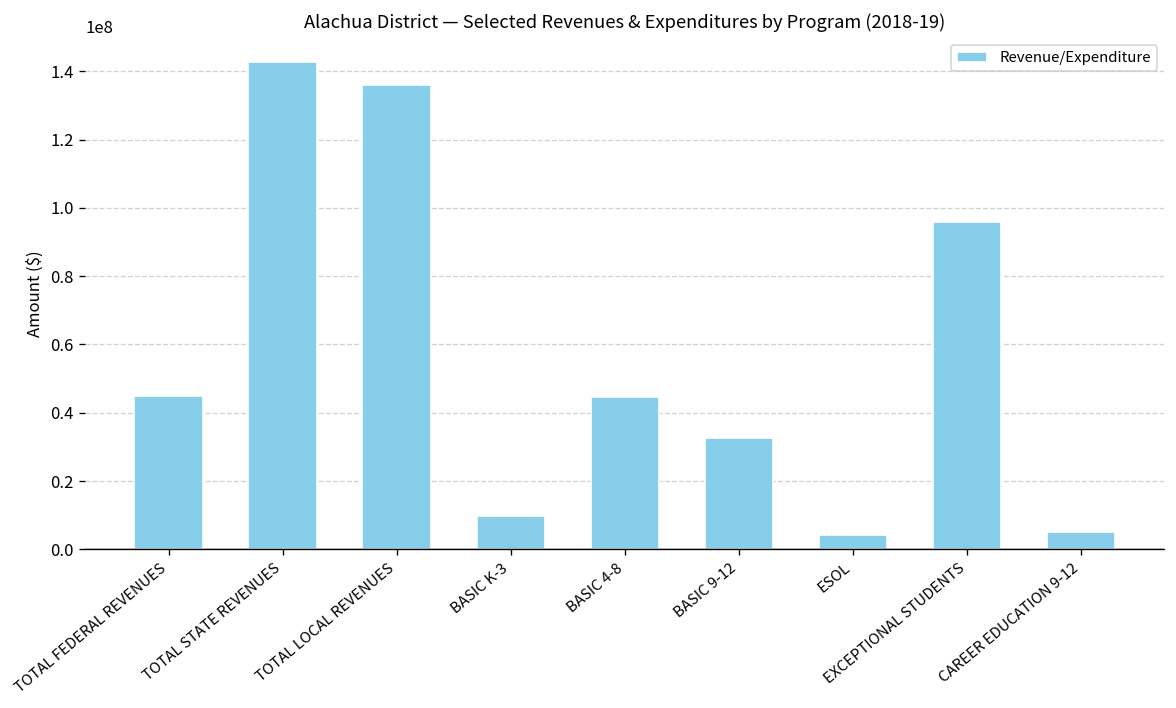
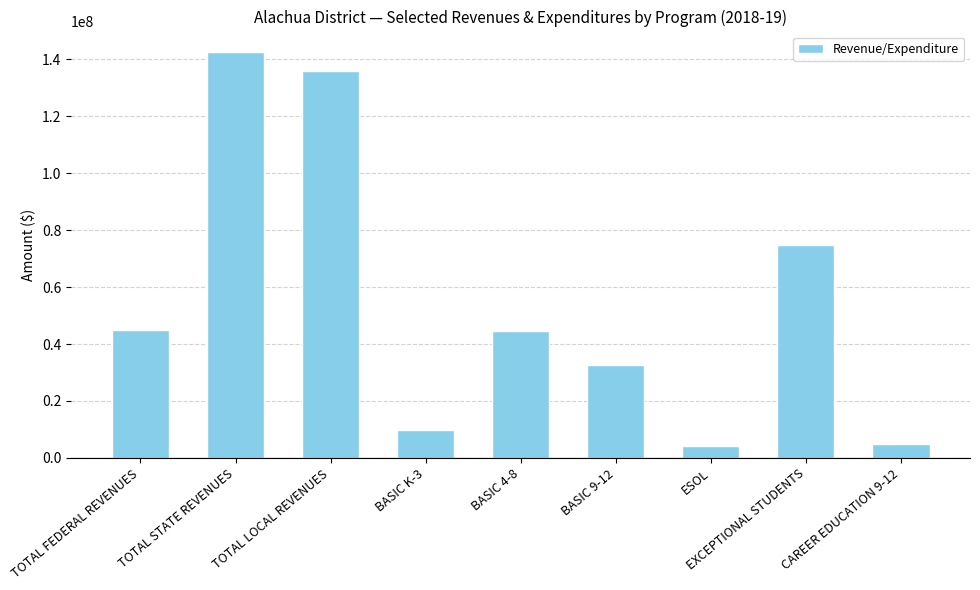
EXCEPTIONAL STUDENTS: 96000000 -> 75000000
